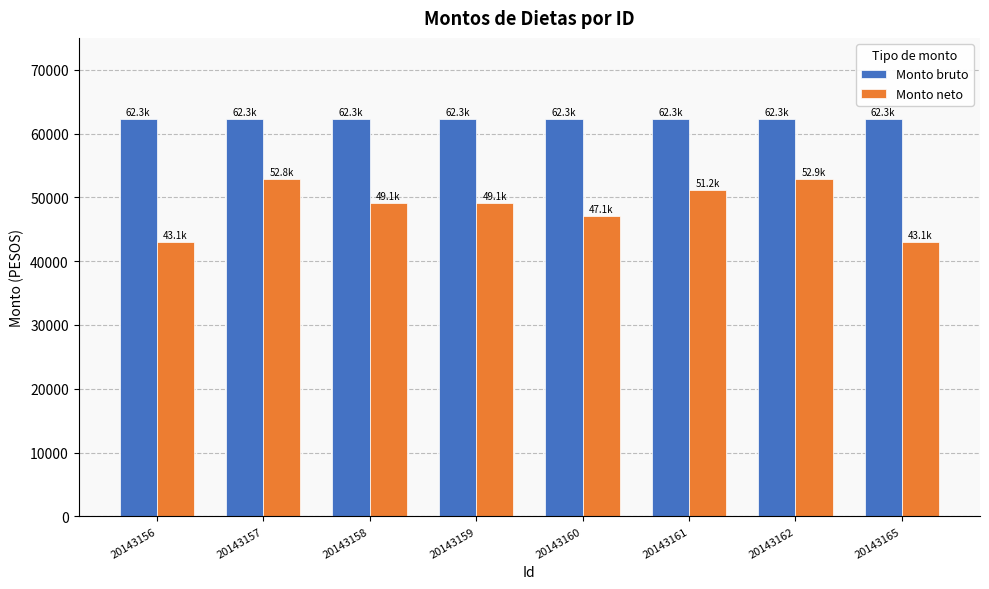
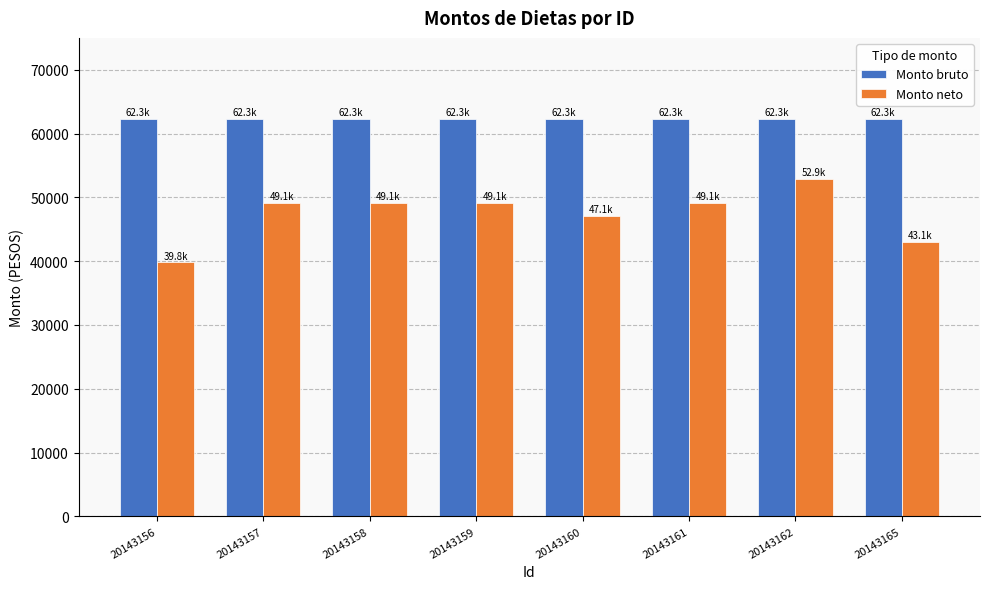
Monto neto, 20143156: 43.1k -> 39.8k
Monto neto, 20143157: 52.8k -> 49.1k
Monto neto, 20143161: 51.2k -> 49.1k
